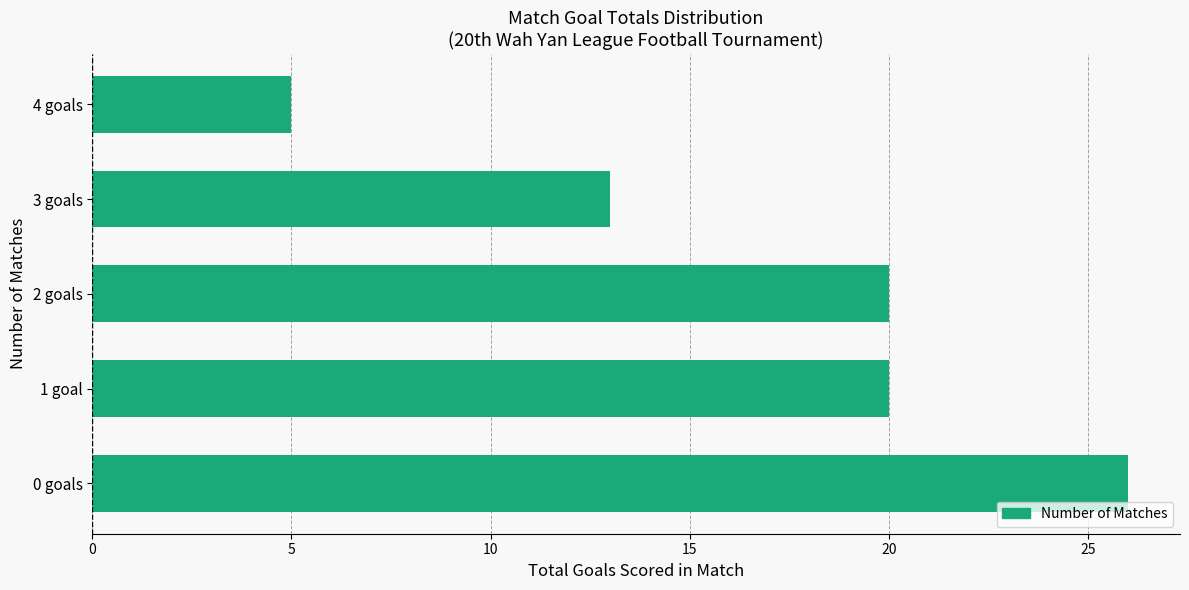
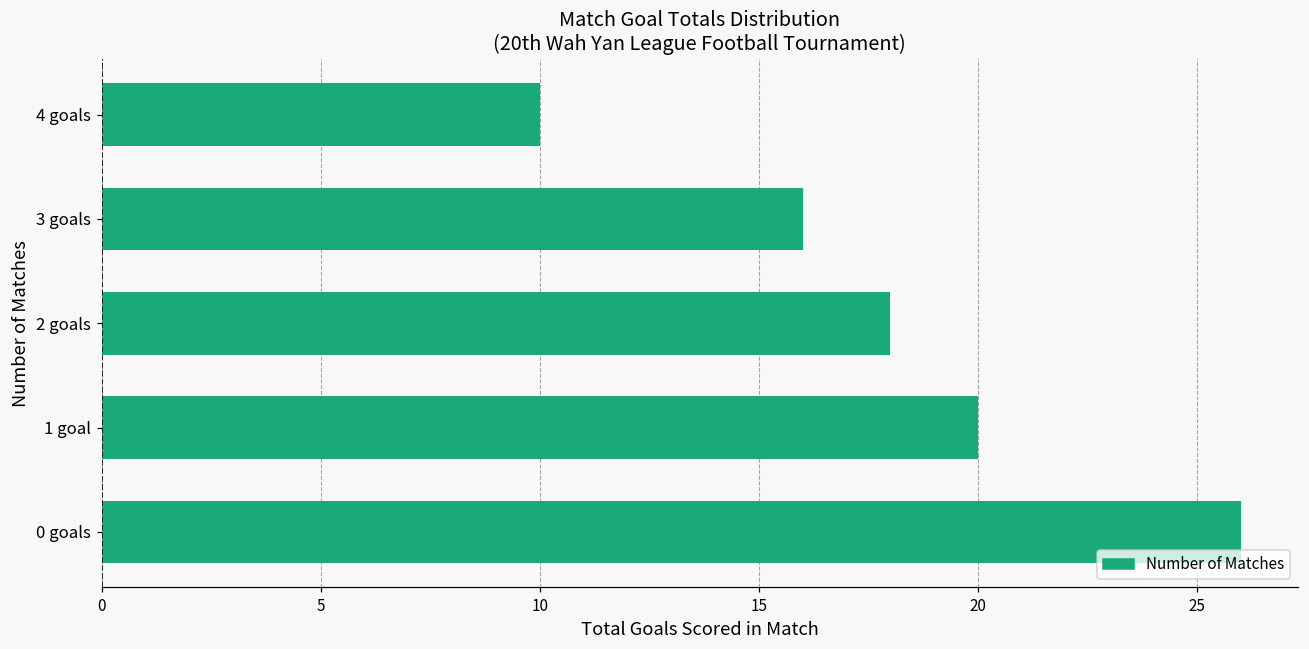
4 goals: 5 -> 10
3 goals: 13 -> 16
2 goals: 20 -> 18
